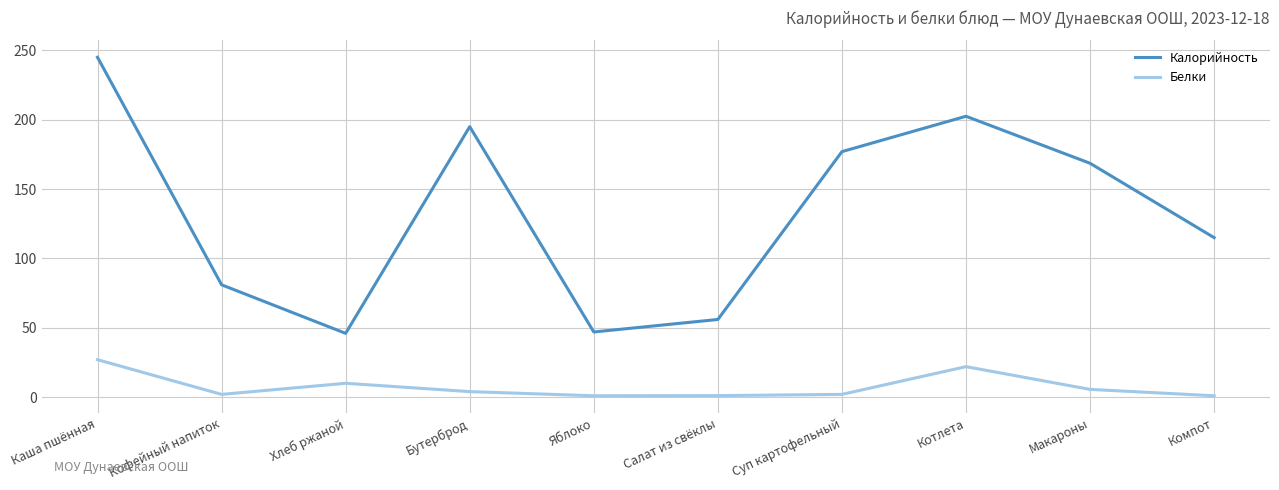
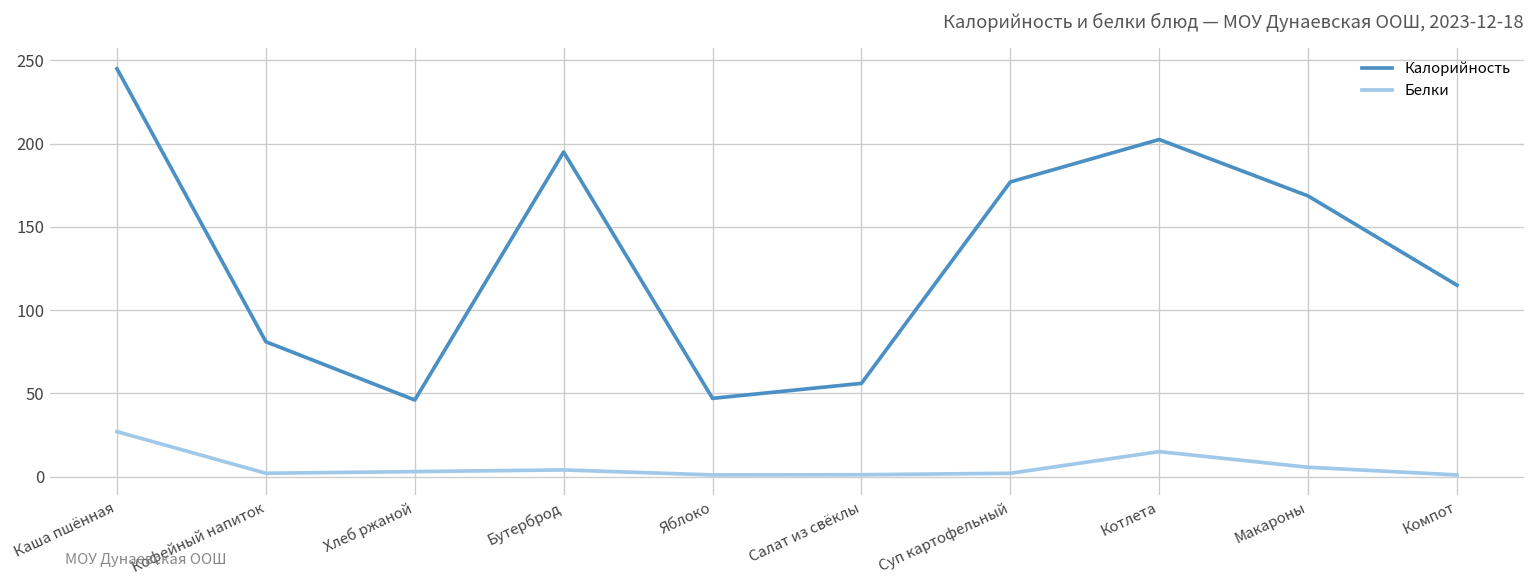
Белки, Хлеб ржаной: 10 -> 3
Белки, Котлета: 22 -> 15
